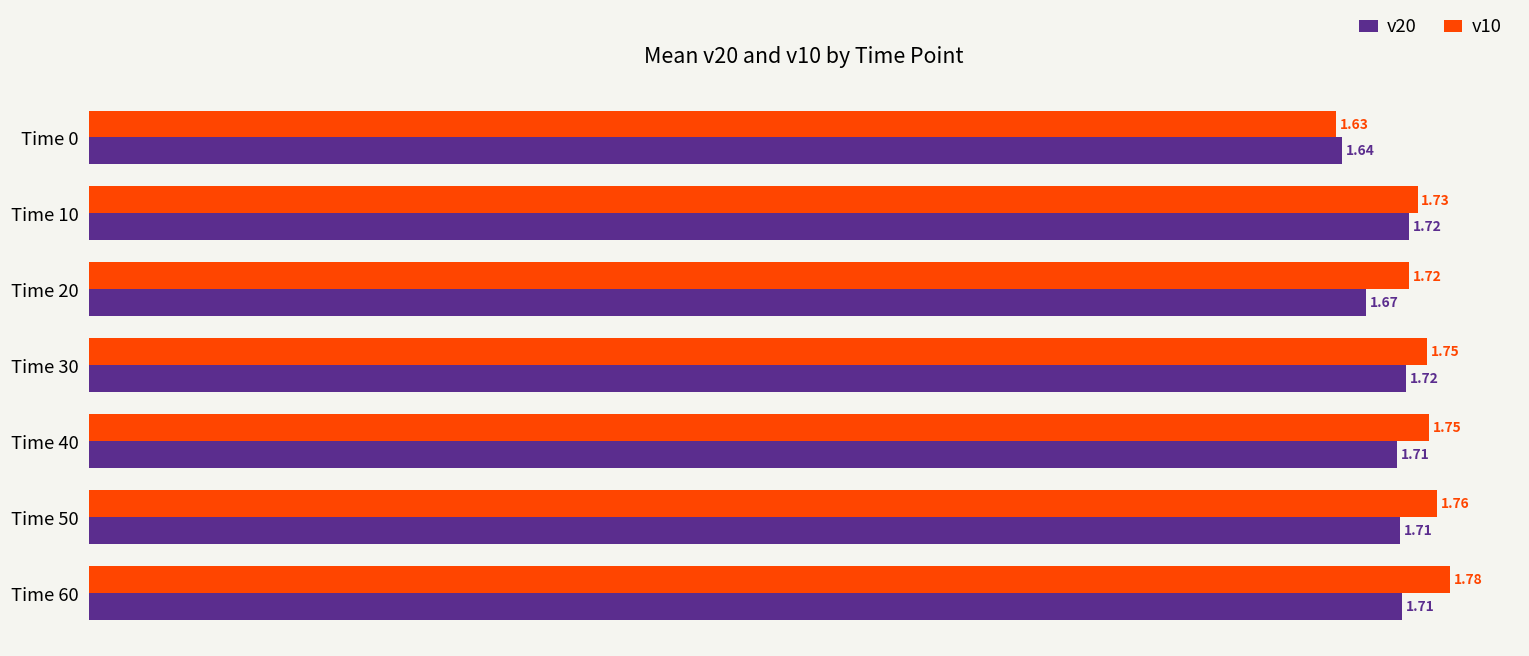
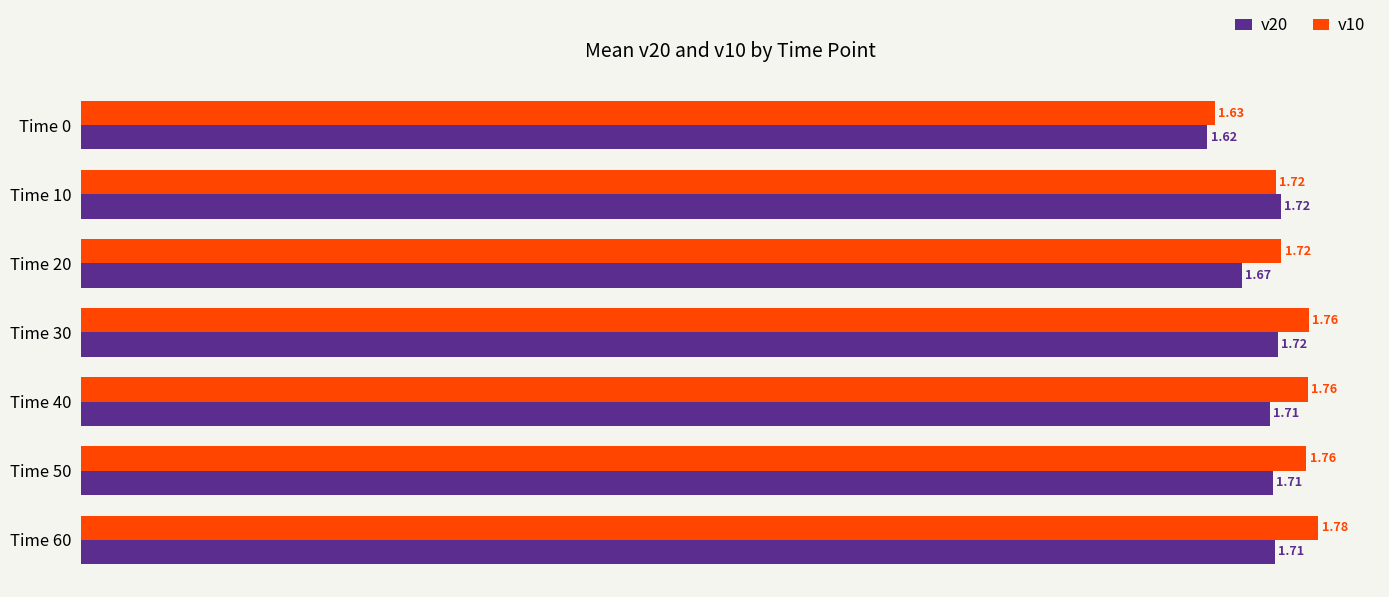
v20, Time 0: 1.64 -> 1.62
v10, Time 10: 1.73 -> 1.72
v10, Time 30: 1.75 -> 1.76
v10, Time 40: 1.75 -> 1.76
